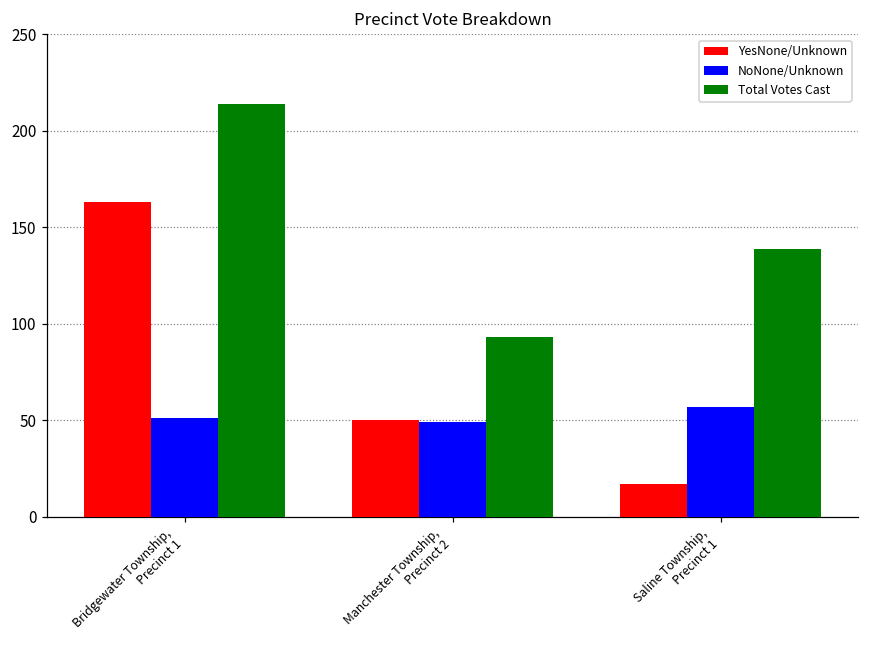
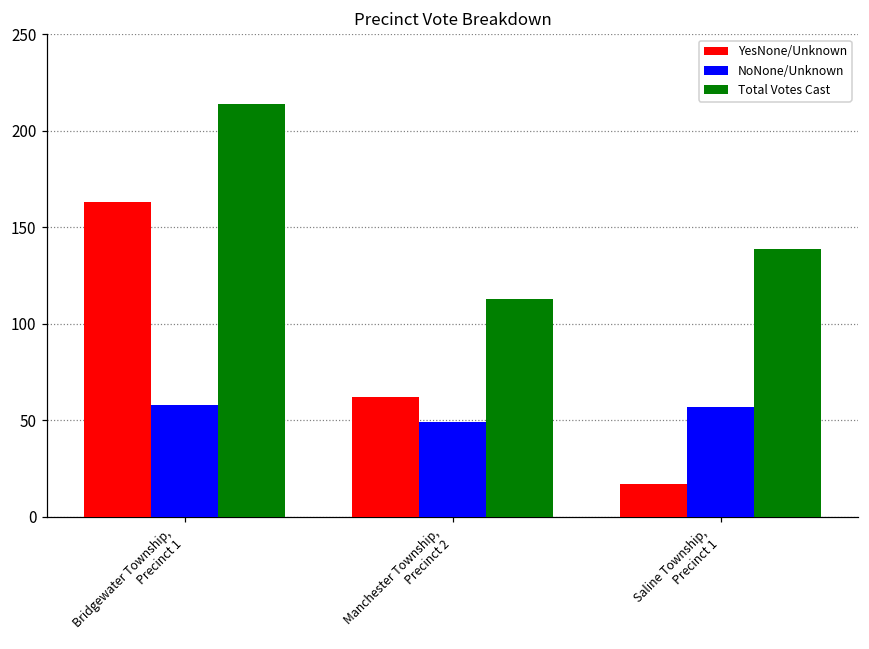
NoNone/Unknown, Bridgewater Township, Precinct 1: 51 -> 58
YesNone/Unknown, Manchester Township, Precinct 2: 50 -> 62
Total Votes Cast, Manchester Township, Precinct 2: 93 -> 113
